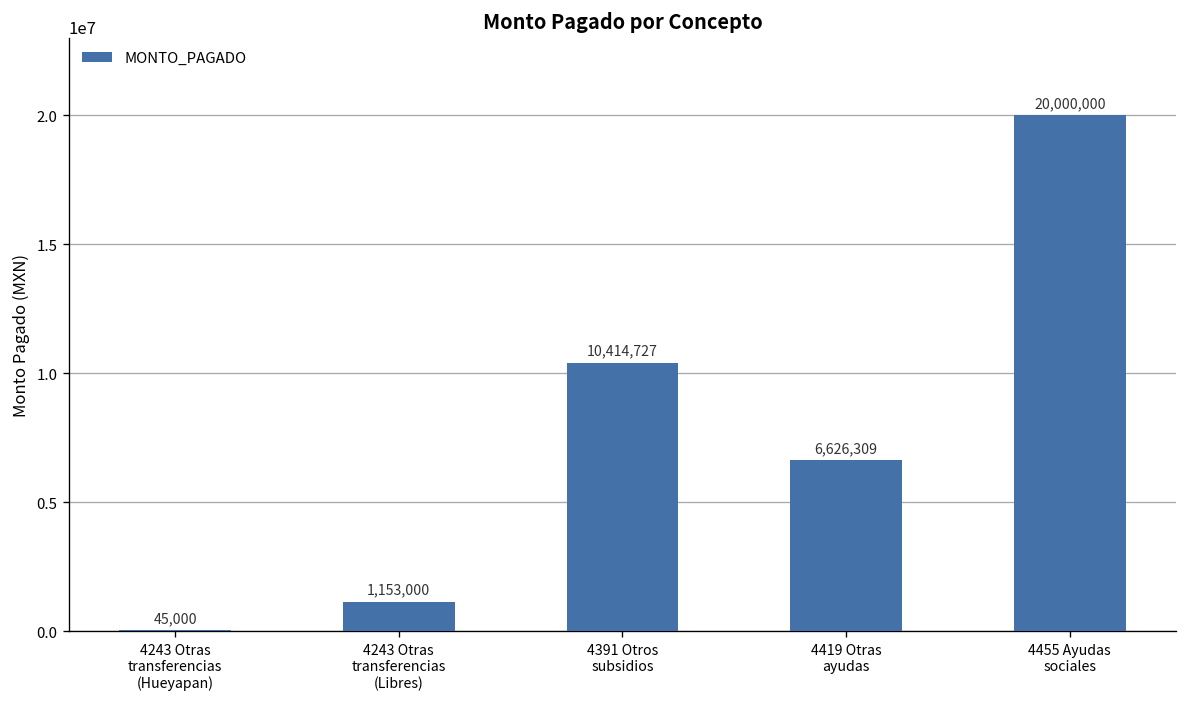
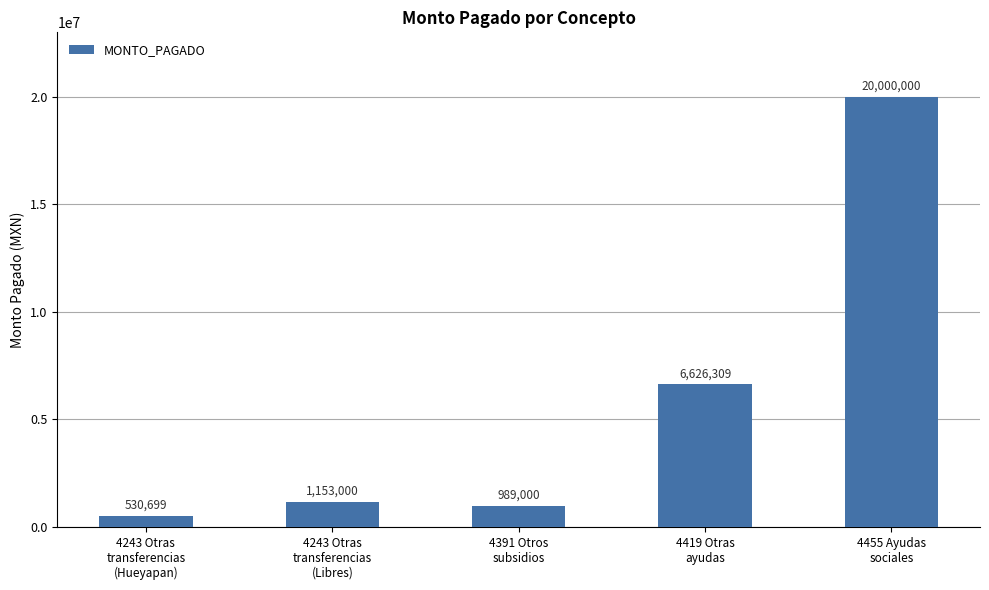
4243 Otras transferencias (Hueyapan): 45,000 -> 530,699
4391 Otros subsidios: 10,414,727 -> 989,000
